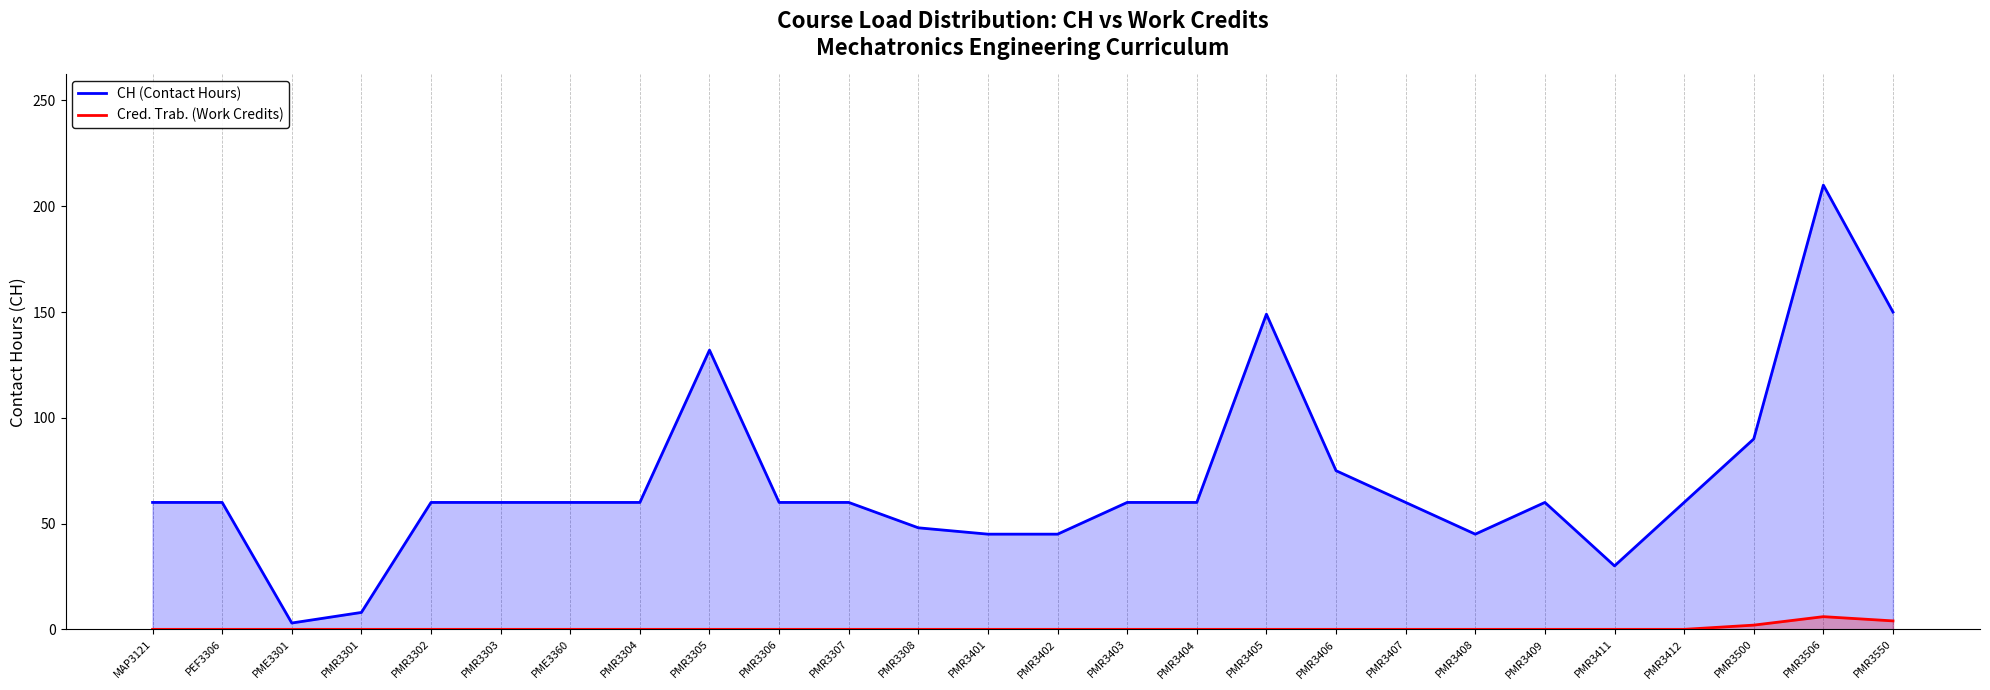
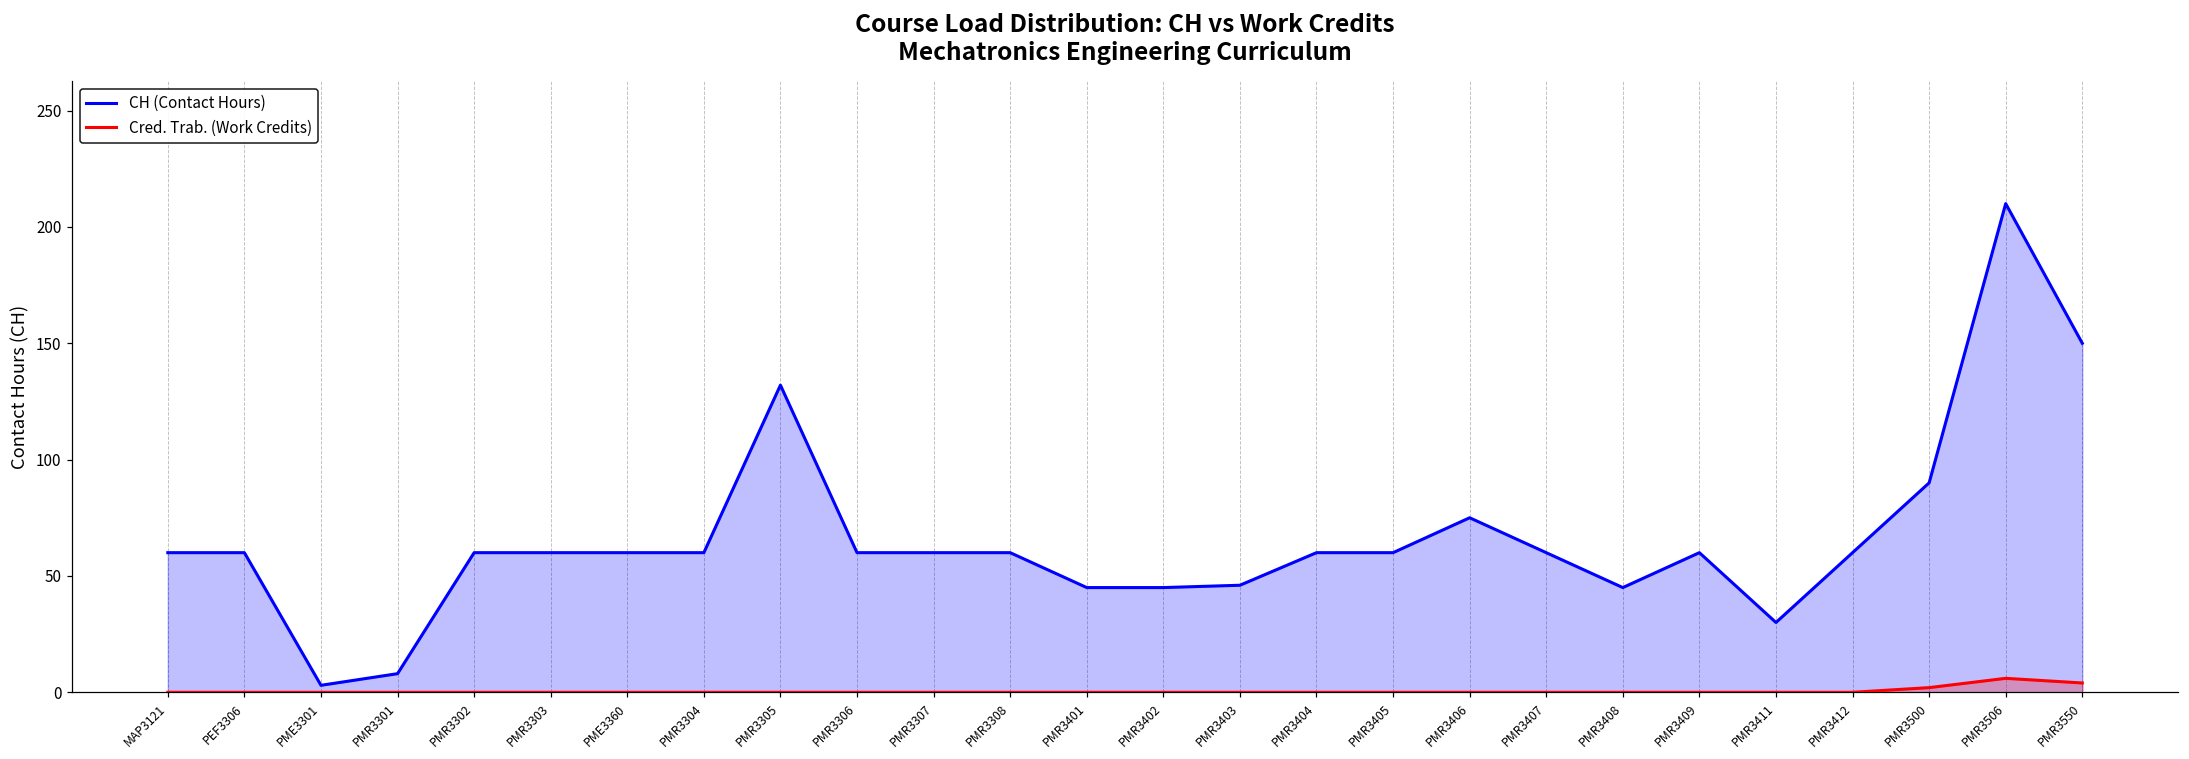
CH (Contact Hours), PMR3308: 48 -> 60
CH (Contact Hours), PMR3403: 60 -> 46
CH (Contact Hours), PMR3405: 149 -> 60
